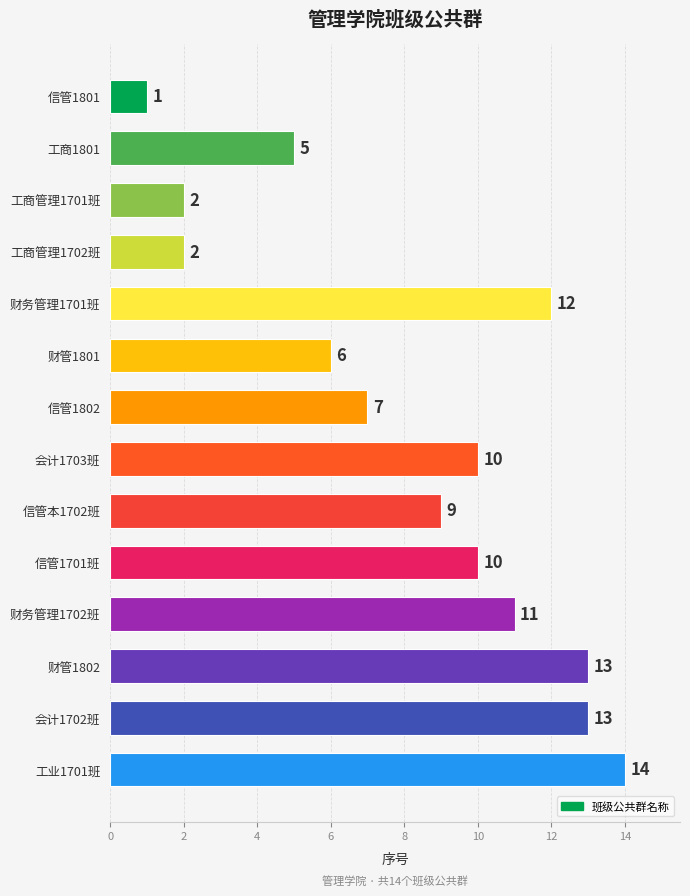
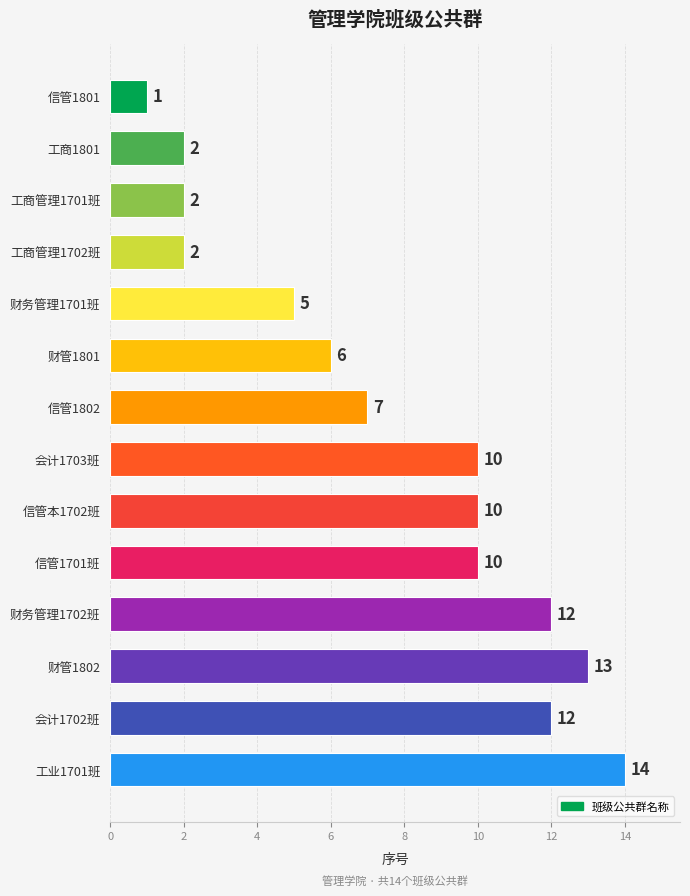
工商1801: 5 -> 2
财务管理1701班: 12 -> 5
信管本1702班: 9 -> 10
财务管理1702班: 11 -> 12
会计1702班: 13 -> 12
